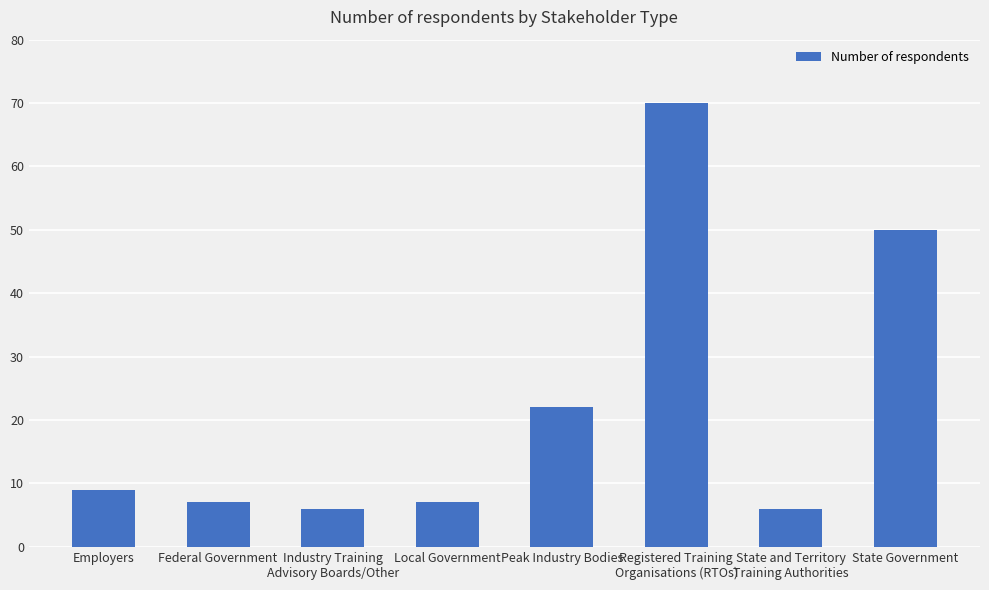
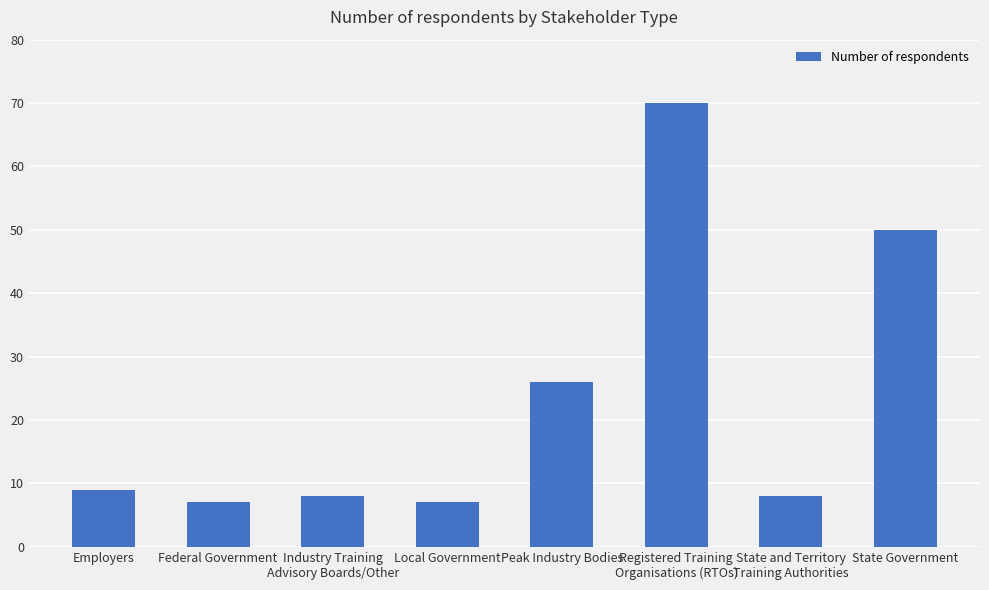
Industry Training Advisory Boards/Other: 6 -> 8
Peak Industry Bodies: 22 -> 26
State and Territory Training Authorities: 6 -> 8
